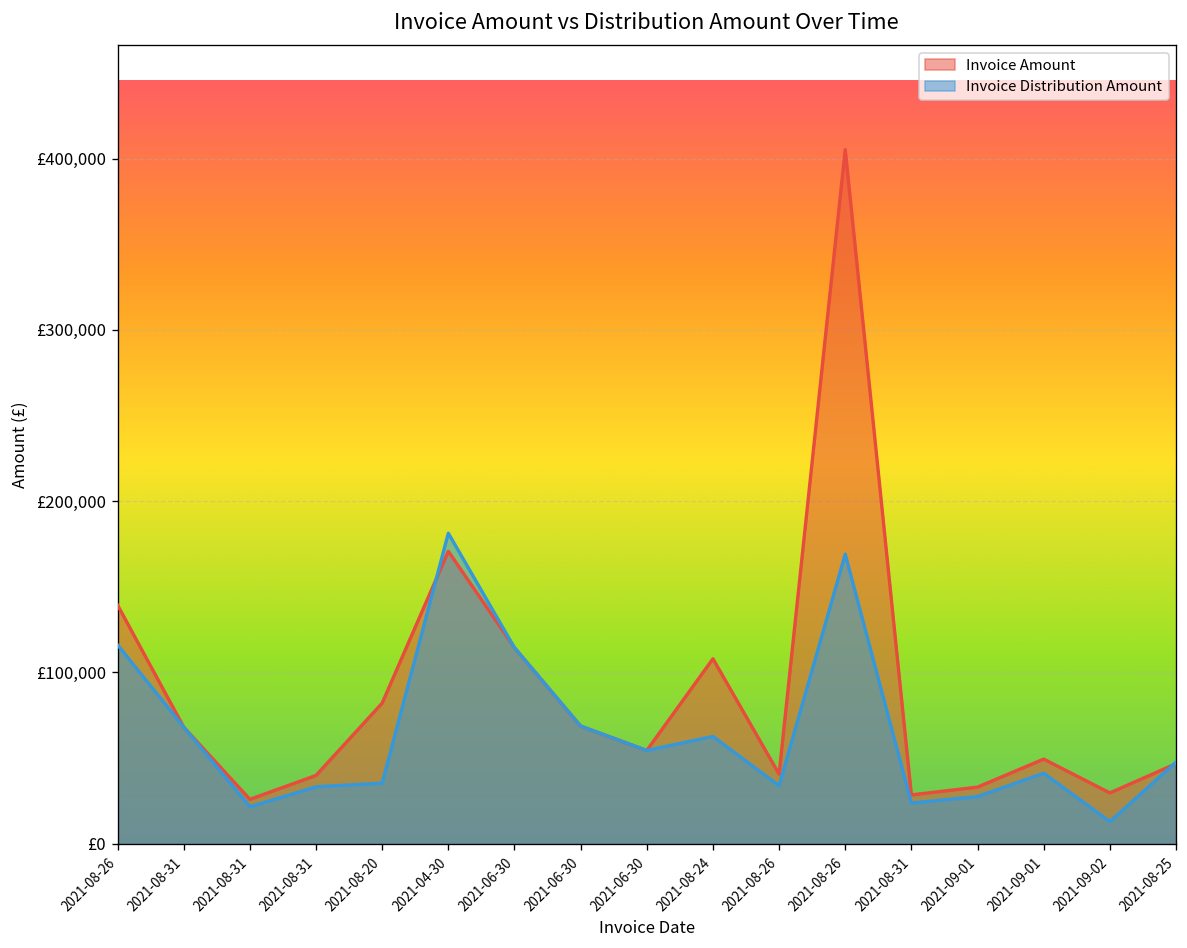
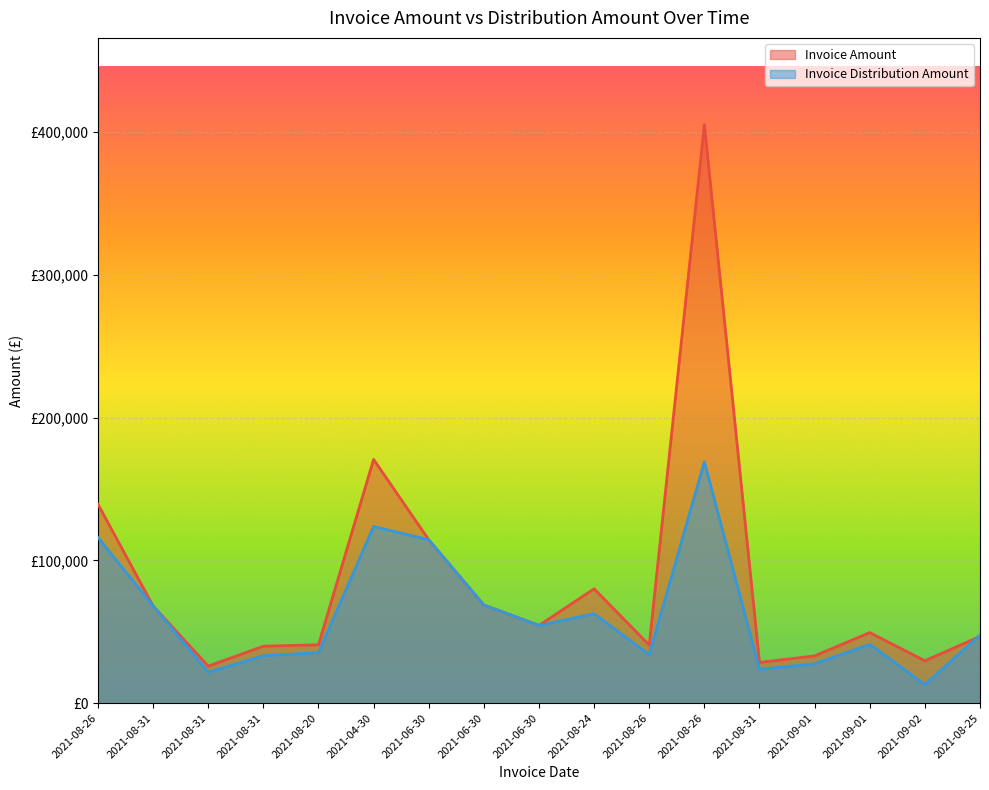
Invoice Amount, 2021-08-20: £82,000 -> £41,000
Invoice Distribution Amount, 2021-04-30: £181,000 -> £124,000
Invoice Amount, 2021-08-24: £108,000 -> £80,000
